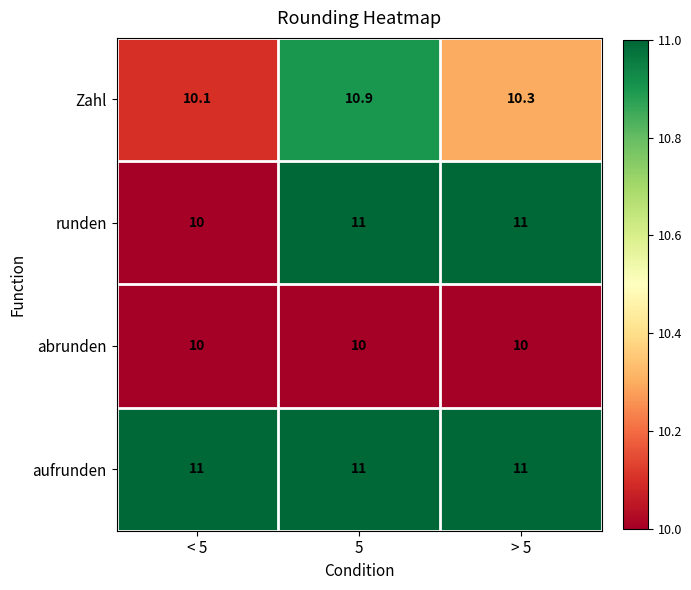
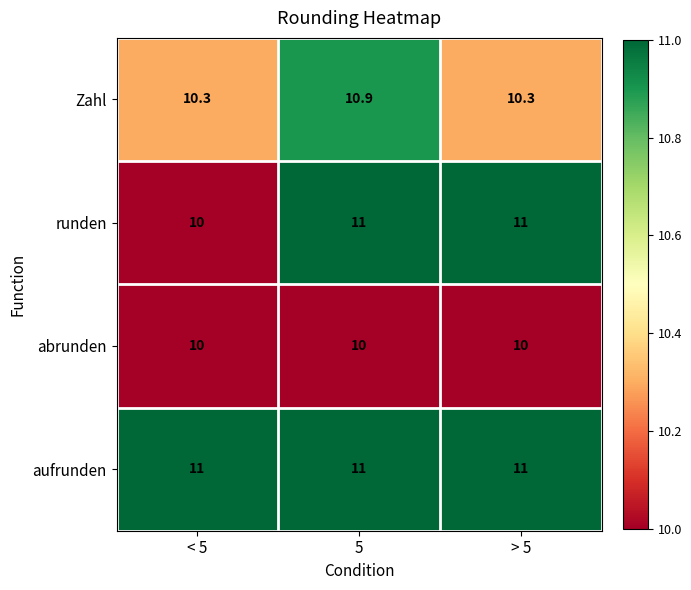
Zahl, < 5: 10.1 -> 10.3
